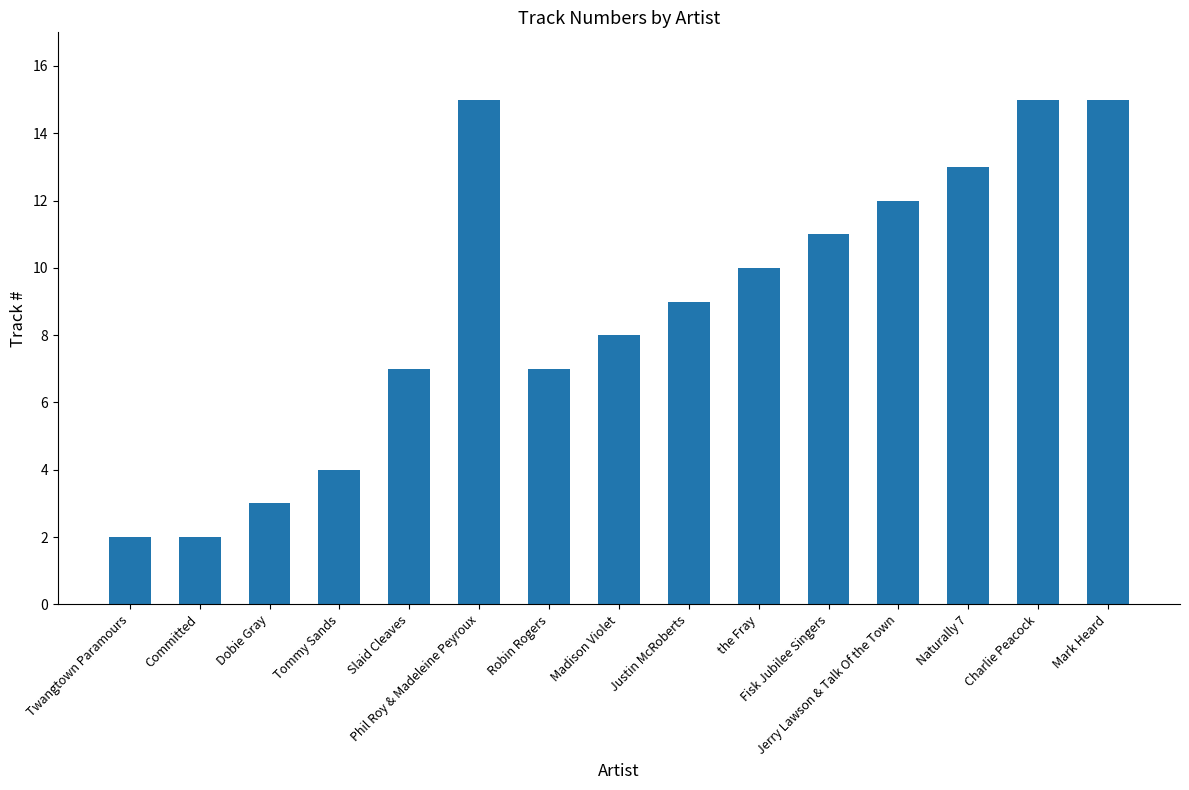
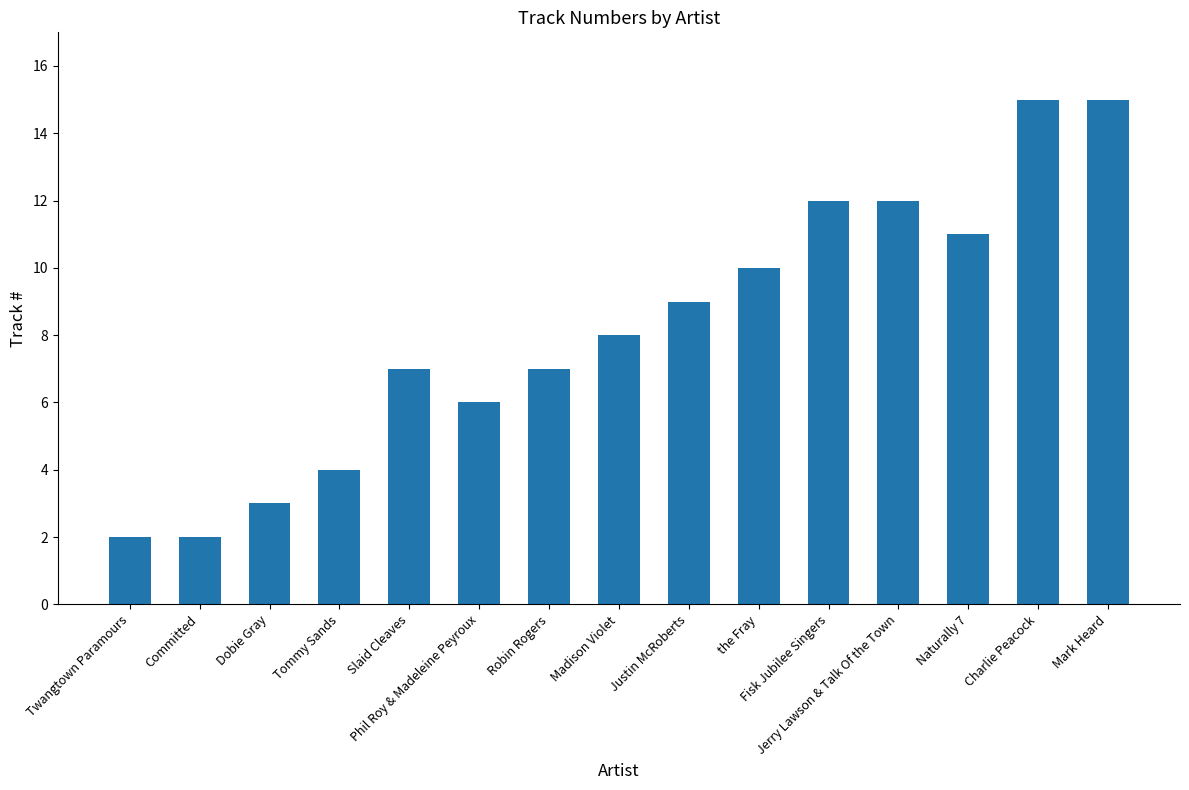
Phil Roy & Madeleine Peyroux: 15 -> 6
Fisk Jubilee Singers: 11 -> 12
Naturally 7: 13 -> 11
